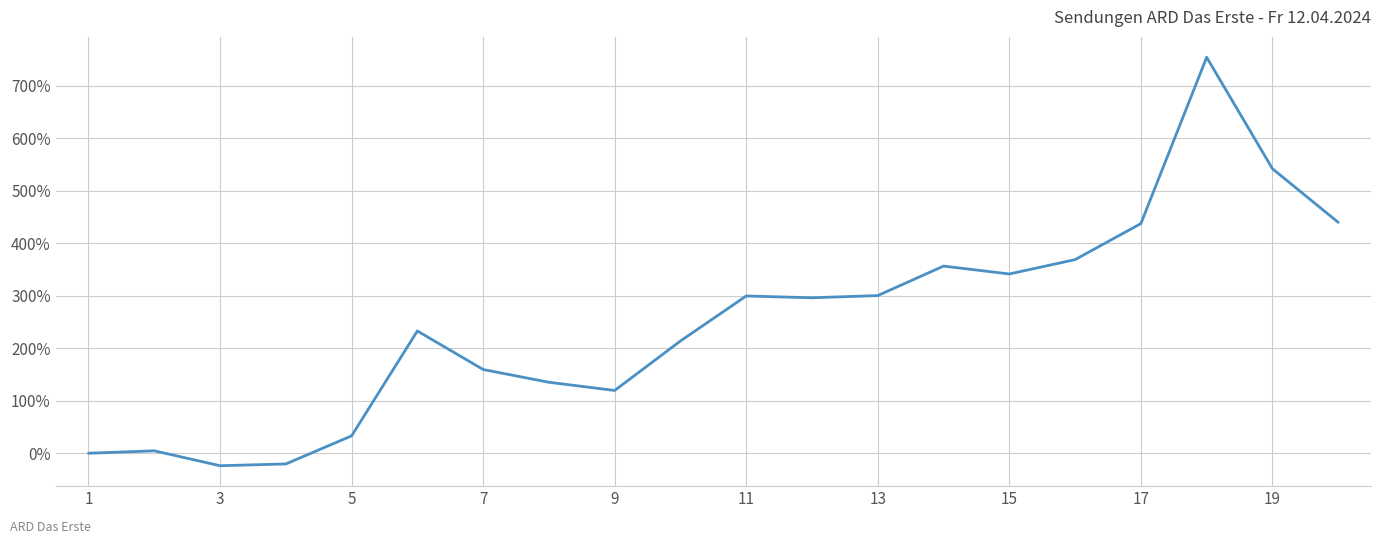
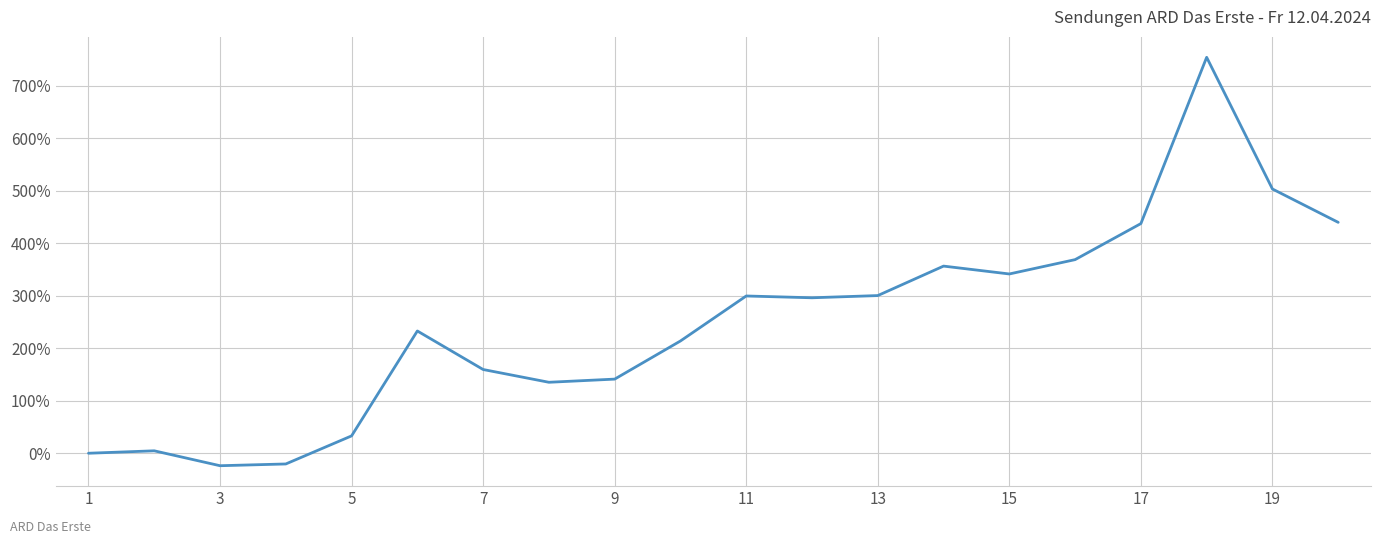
9: 120% -> 140%
19: 540% -> 500%
